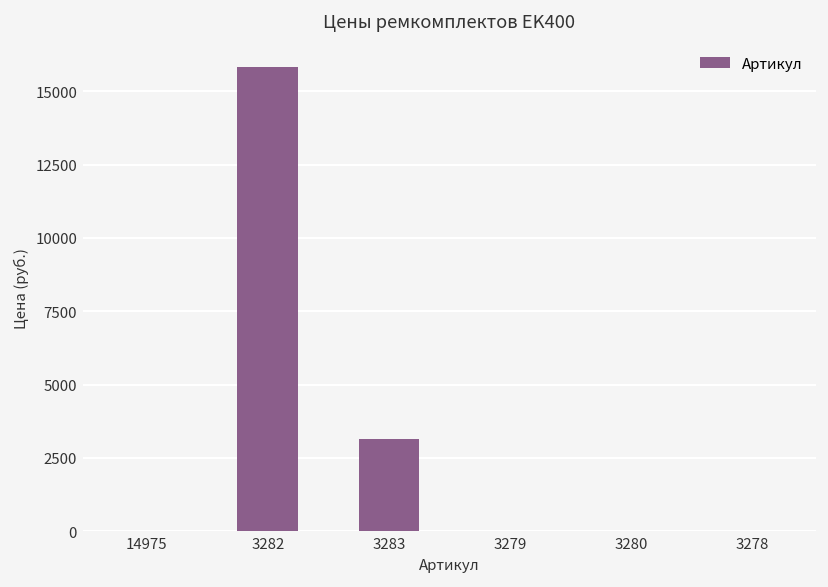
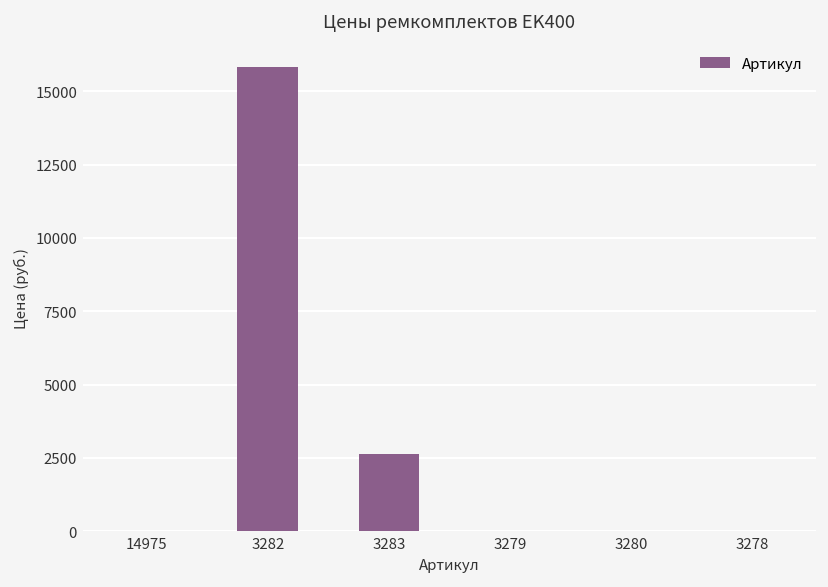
3283: 3100 -> 2600
